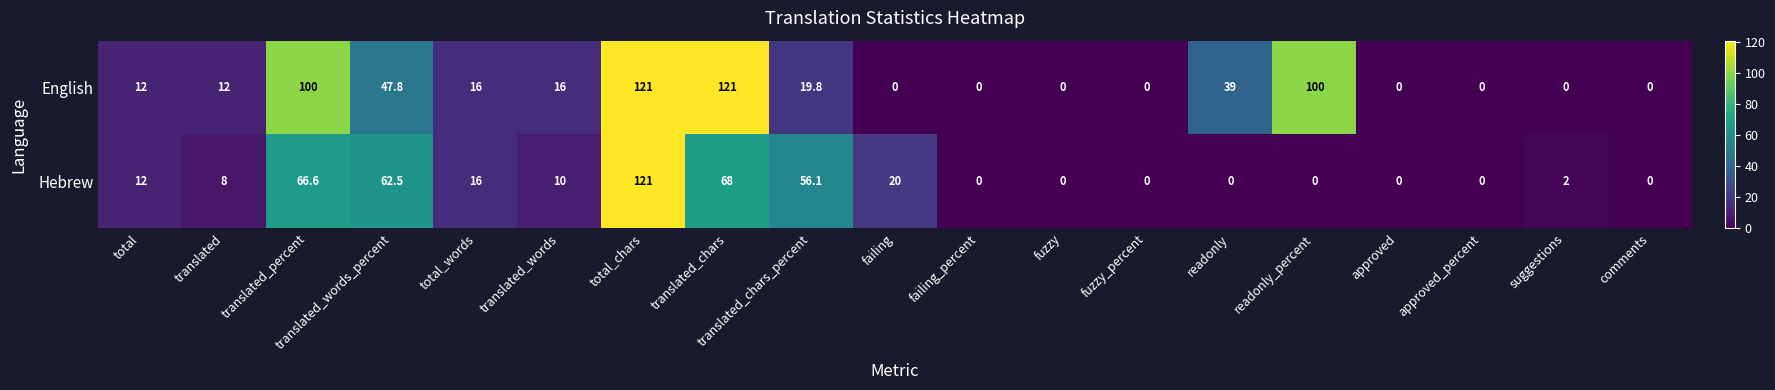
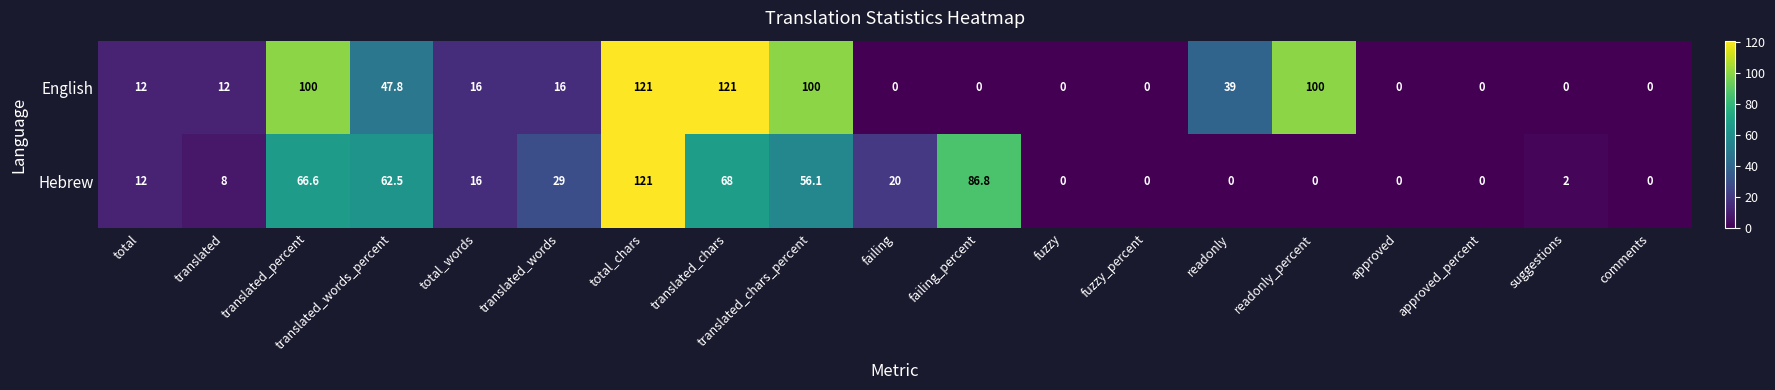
English, translated_chars_percent: 19.8 -> 100
Hebrew, translated_words: 10 -> 29
Hebrew, failing_percent: 0 -> 86.8
